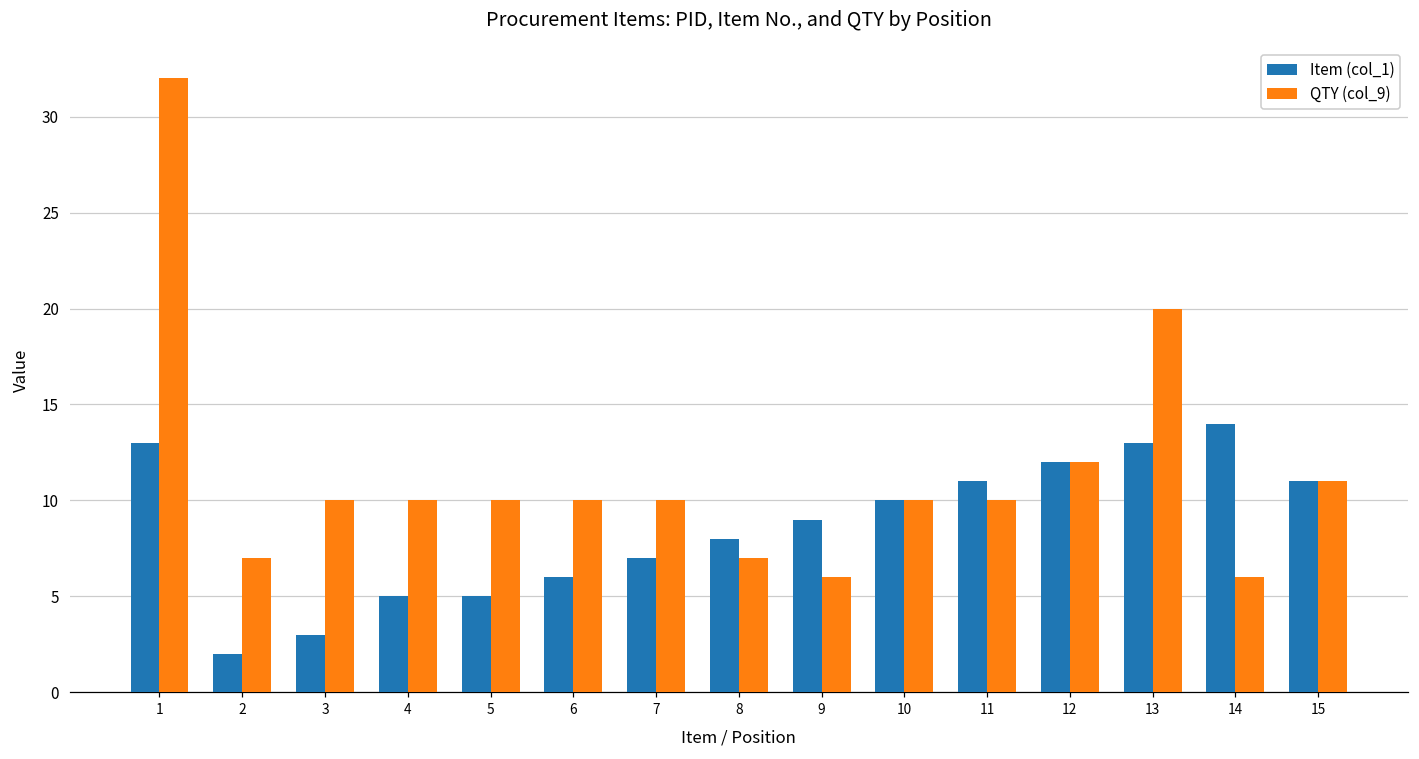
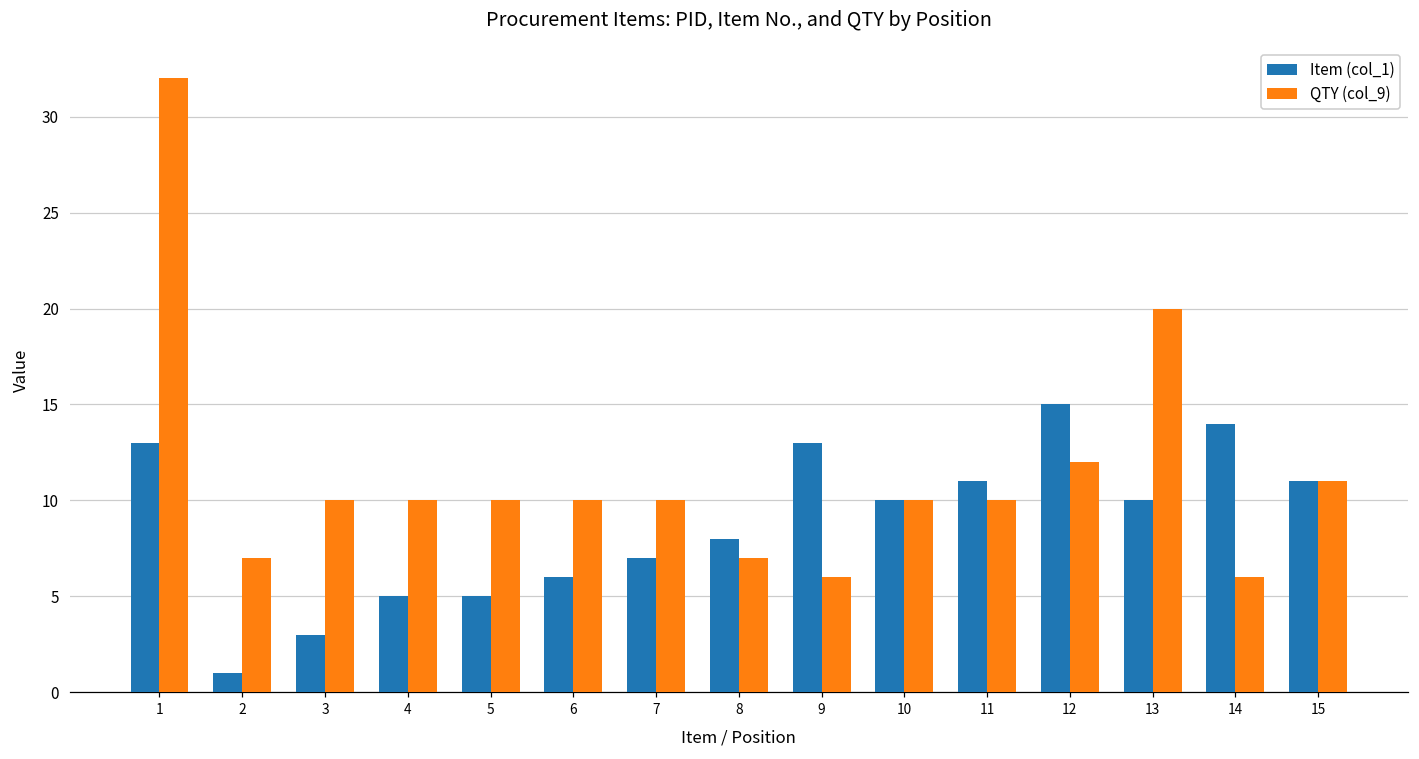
Item (col_1), 2: 2 -> 1
Item (col_1), 9: 9 -> 13
Item (col_1), 12: 12 -> 15
Item (col_1), 13: 13 -> 10
